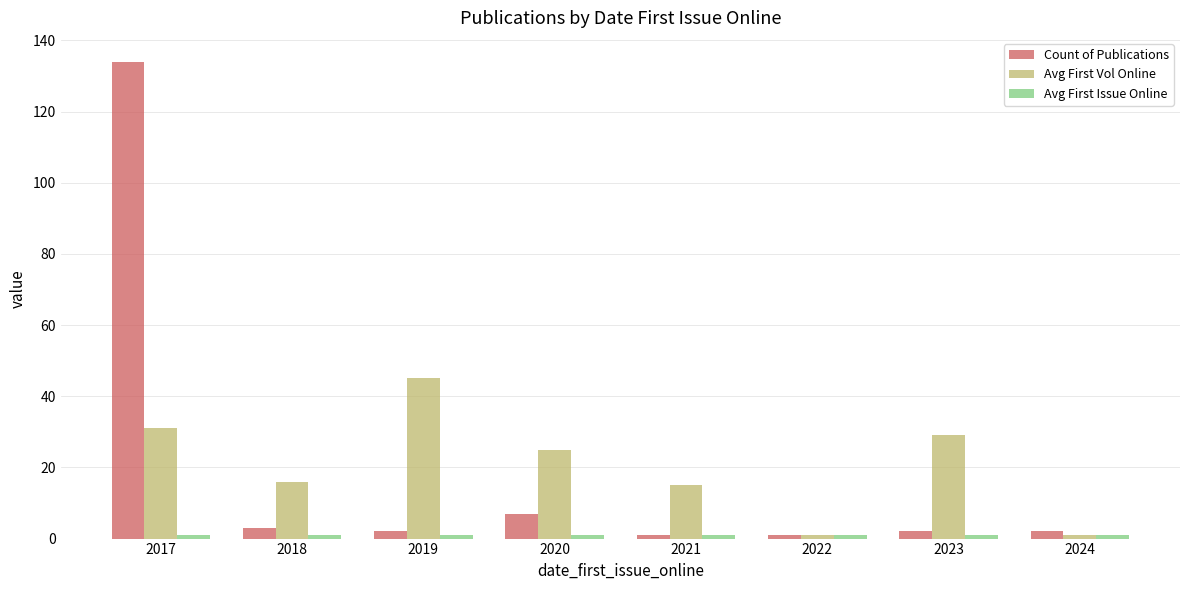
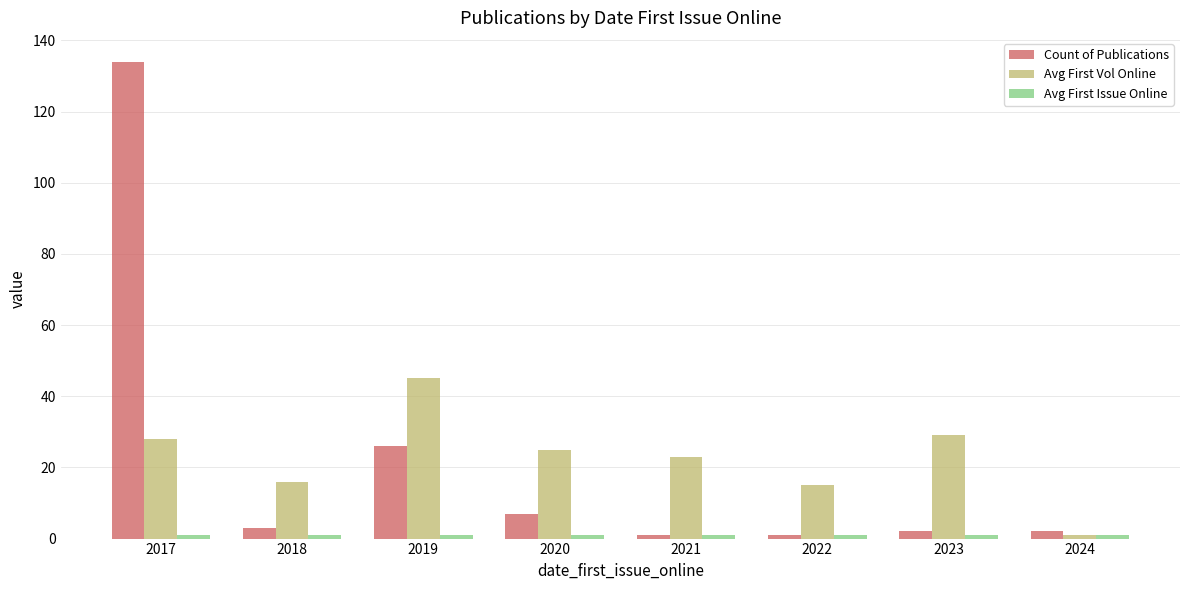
Avg First Vol Online, 2017: 31 -> 28
Count of Publications, 2019: 2 -> 26
Avg First Vol Online, 2021: 15 -> 23
Avg First Vol Online, 2022: 1 -> 15
